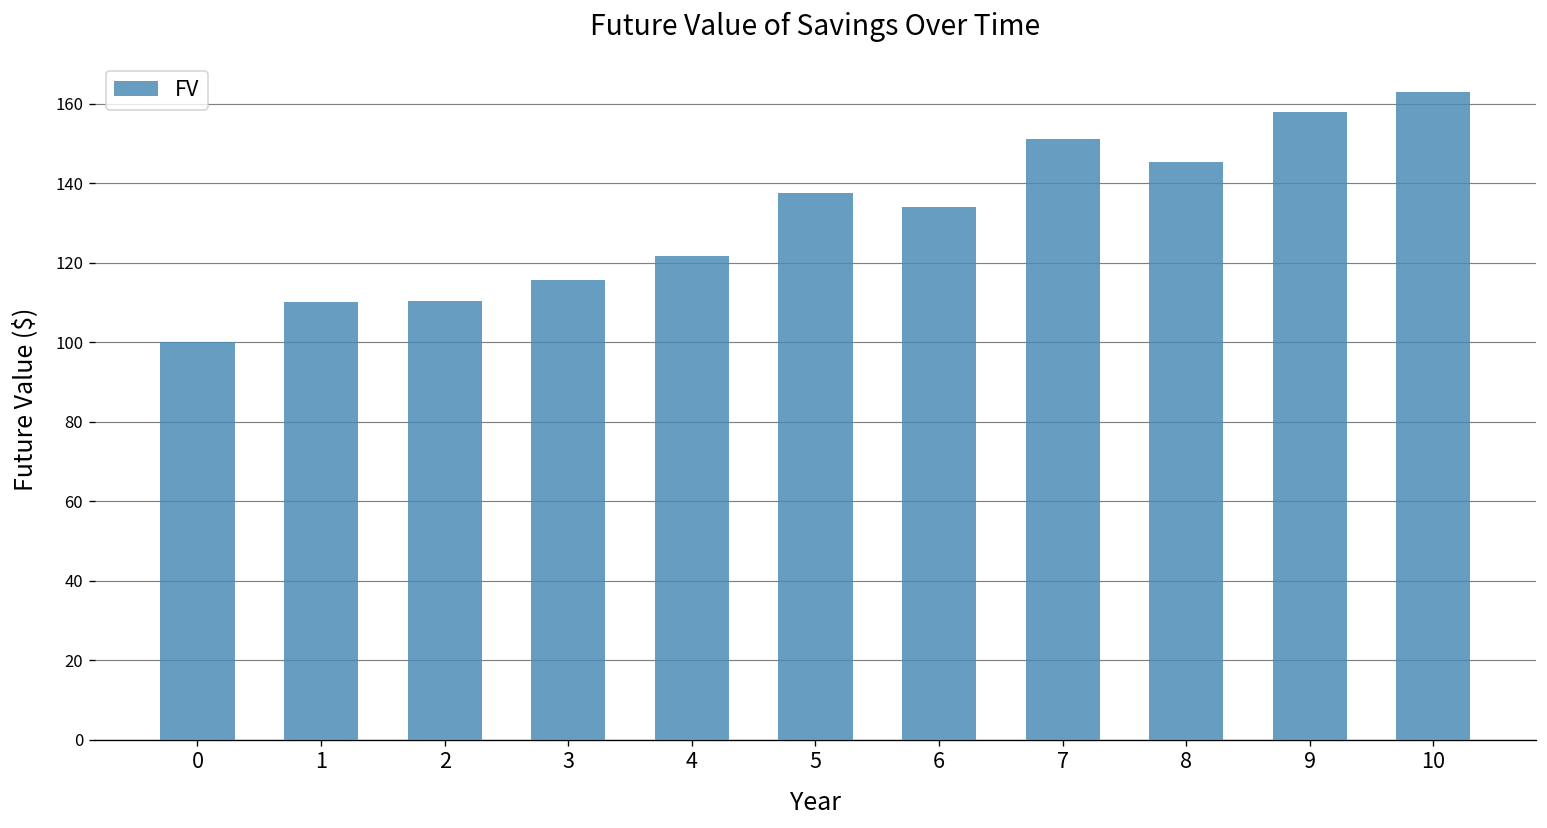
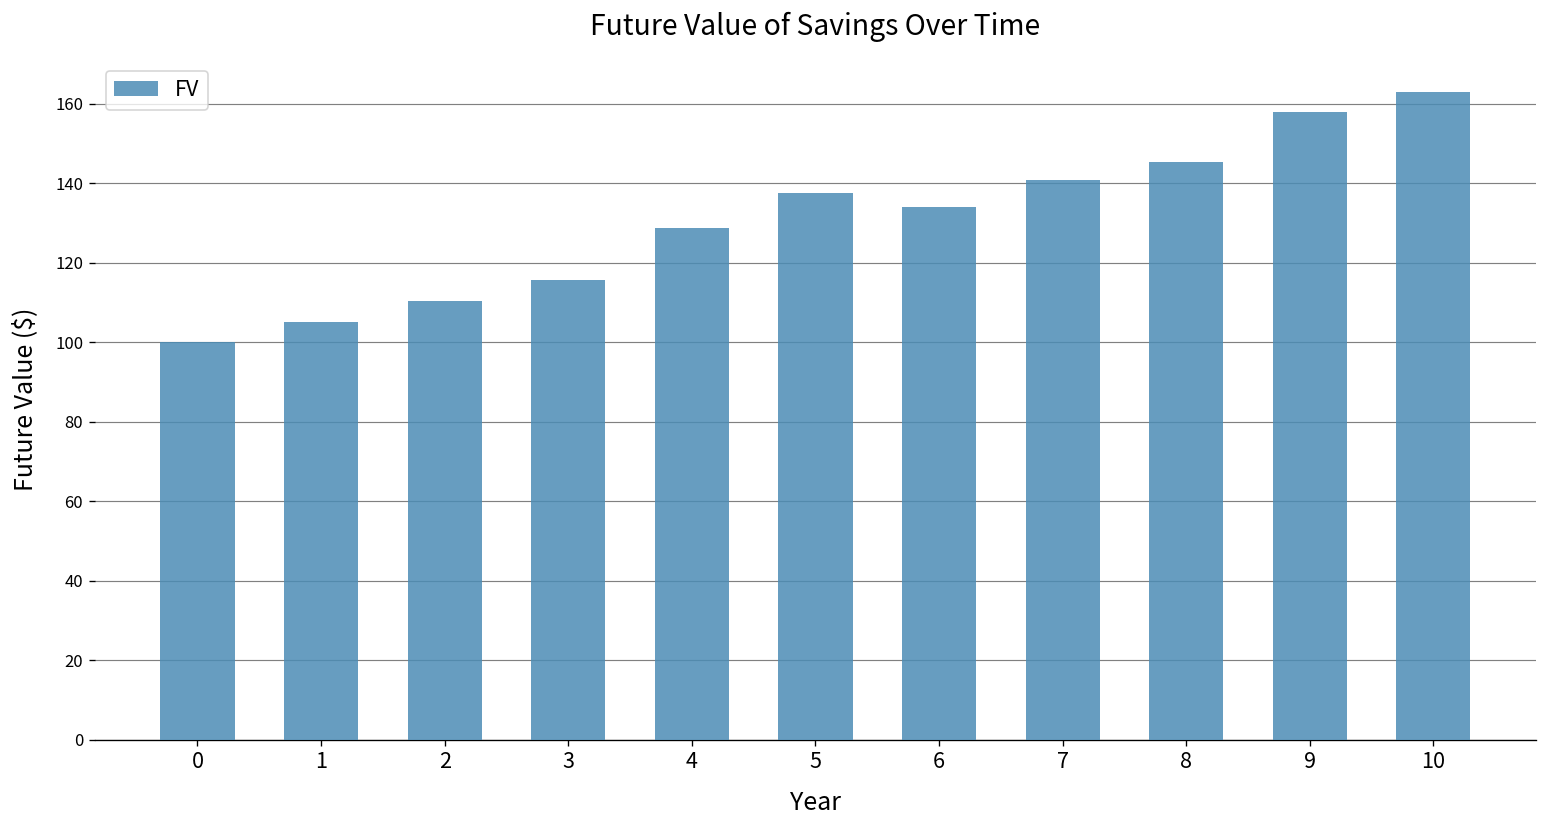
1: 110 -> 105
4: 122 -> 129
7: 151 -> 141
